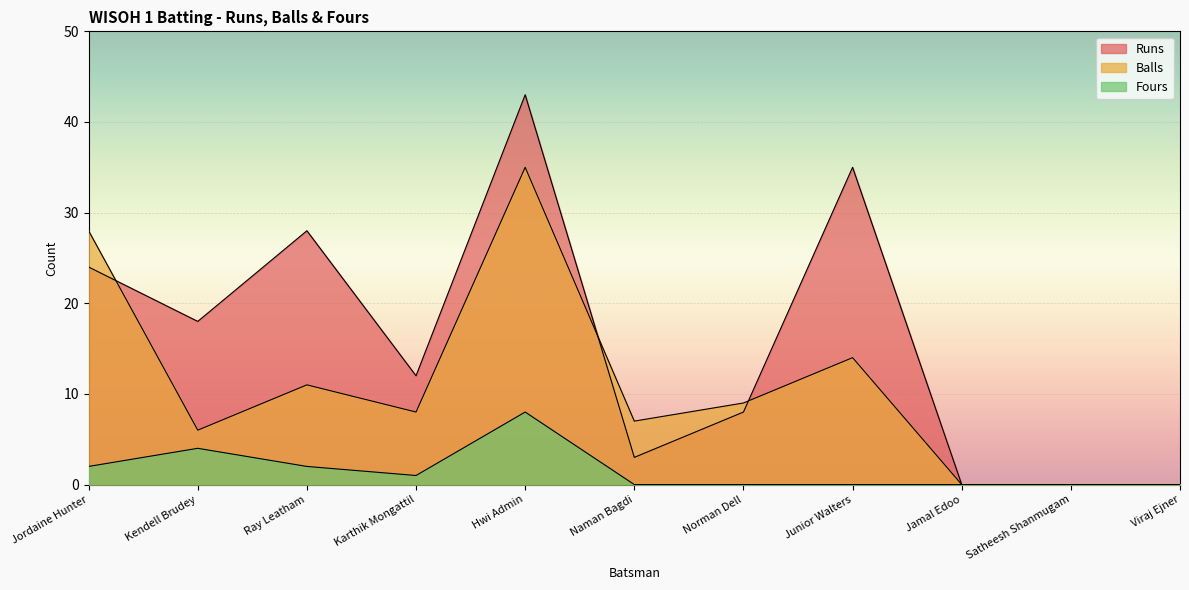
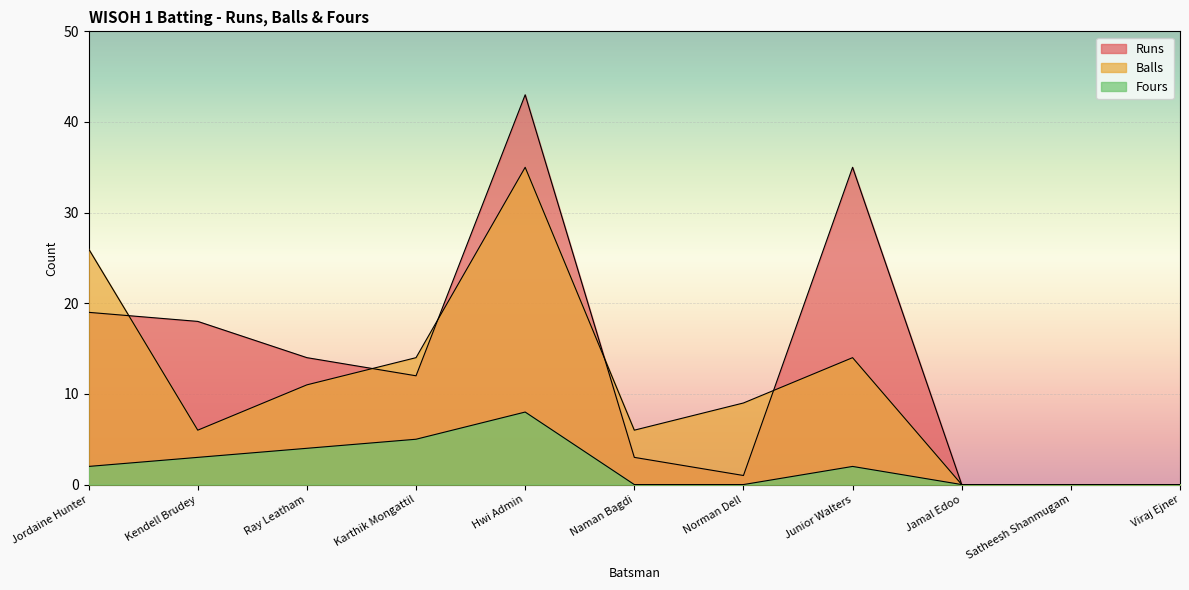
Runs, Jordaine Hunter: 24 -> 19
Balls, Jordaine Hunter: 28 -> 26
Fours, Kendell Brudey: 4 -> 3
Runs, Ray Leatham: 28 -> 14
Fours, Ray Leatham: 2 -> 4
Balls, Karthik Mongattil: 8 -> 14
Fours, Karthik Mongattil: 1 -> 5
Balls, Naman Bagdi: 7 -> 6
Runs, Norman Dell: 8 -> 1
Fours, Junior Walters: 0 -> 2
